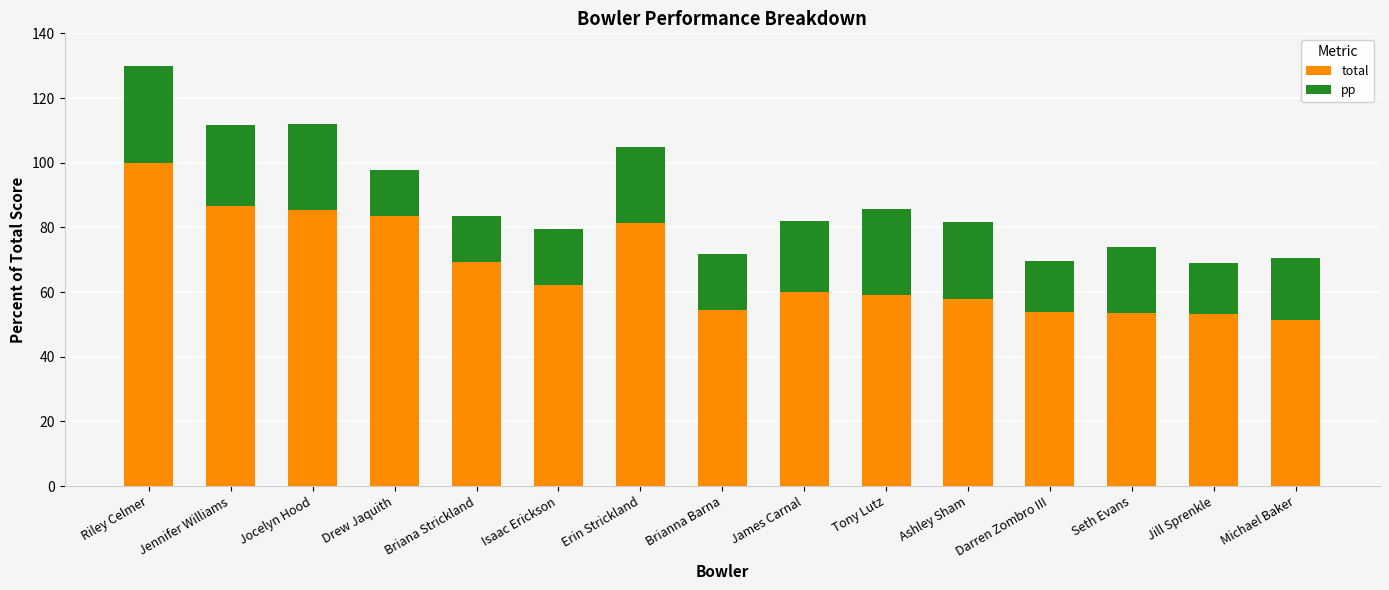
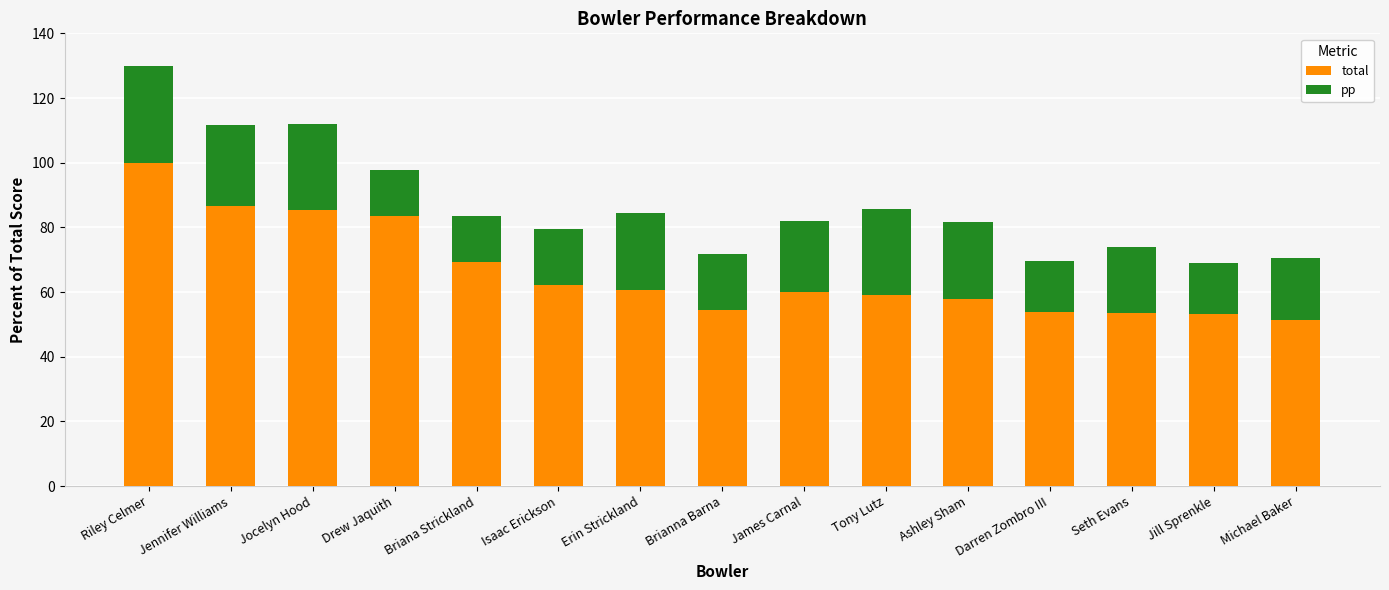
total, Erin Strickland: 81 -> 61
